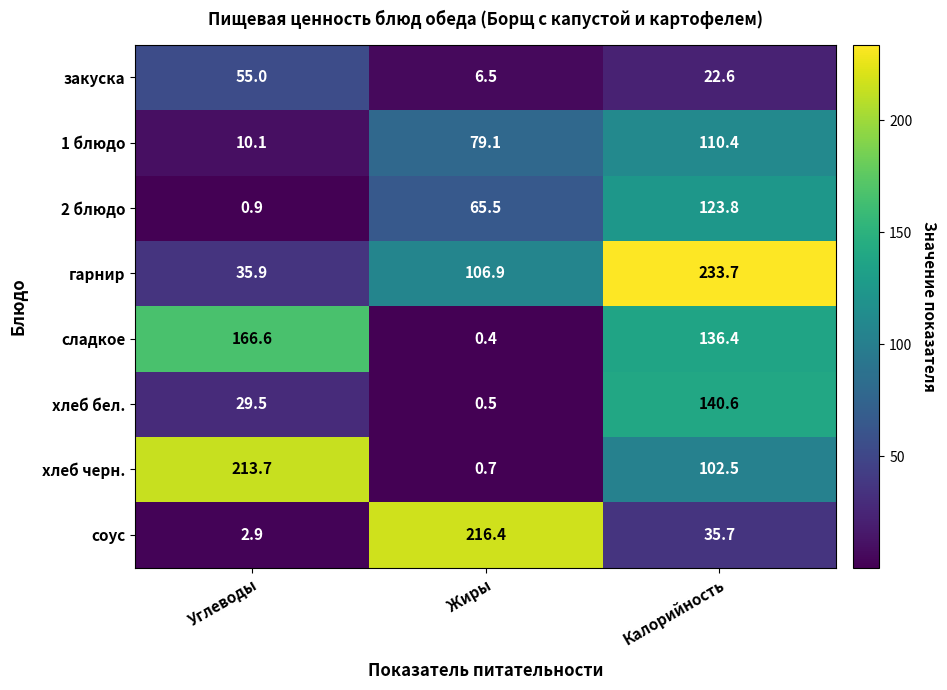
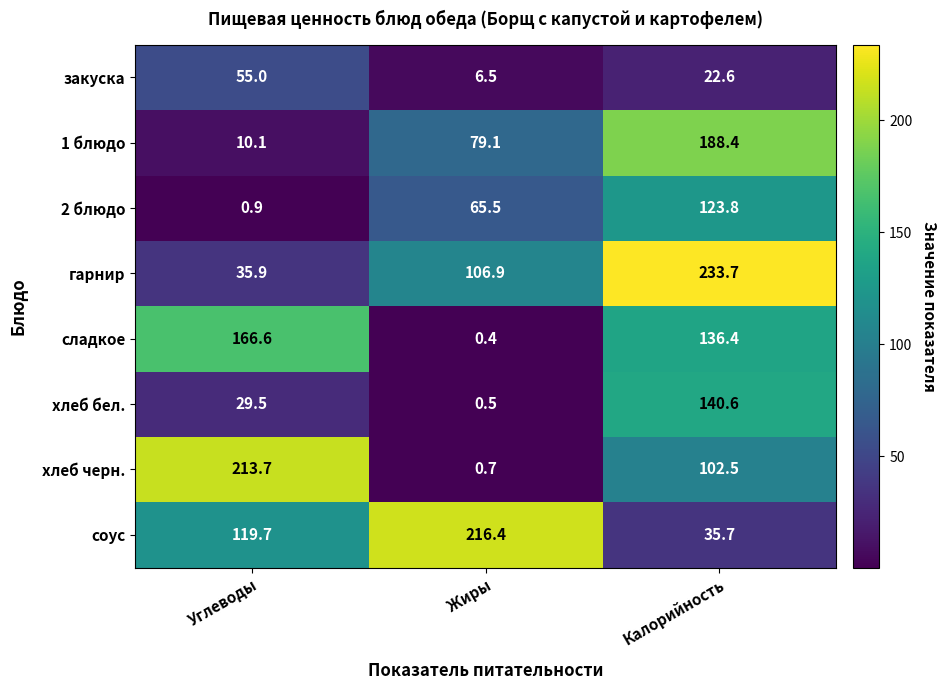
1 блюдо, Калорийность: 110.4 -> 188.4
соус, Углеводы: 2.9 -> 119.7
